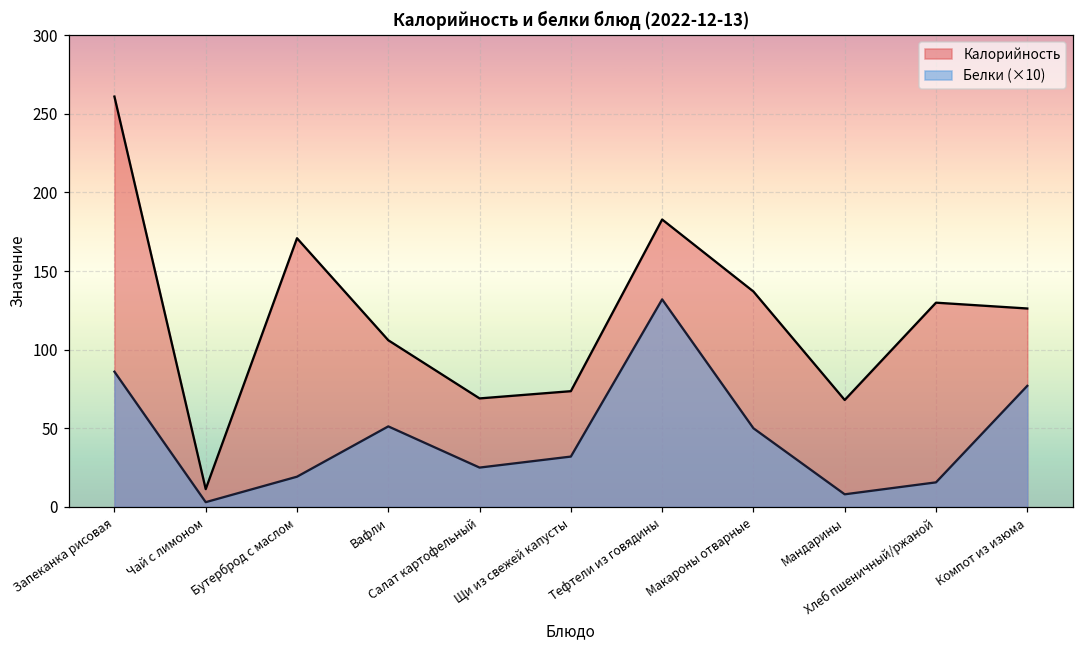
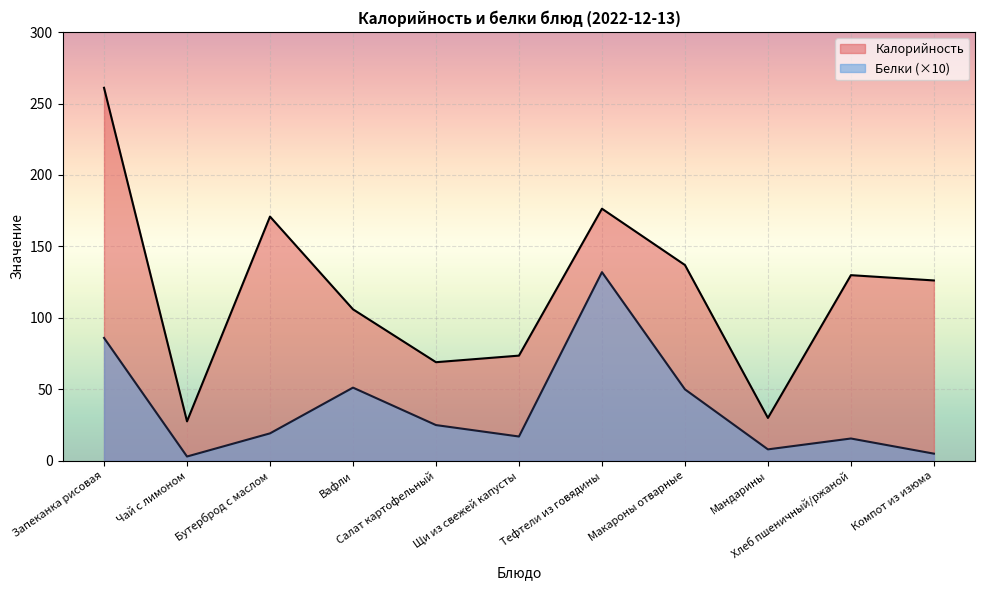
Калорийность, Чай с лимоном: 11 -> 28
Белки (×10), Щи из свежей капусты: 32 -> 17
Калорийность, Тефтели из говядины: 183 -> 176
Калорийность, Мандарины: 68 -> 30
Белки (×10), Компот из изюма: 77 -> 5
